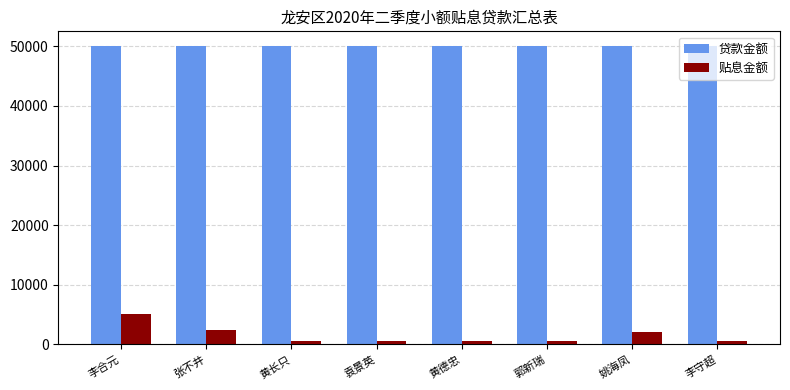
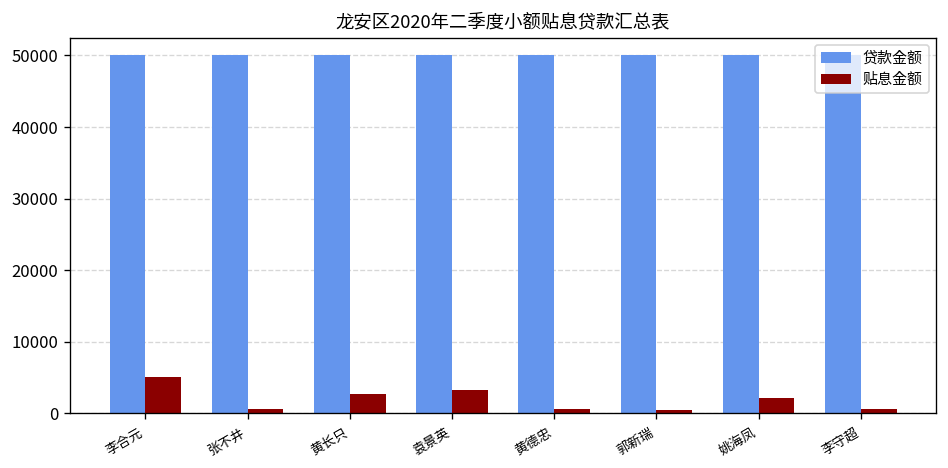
贴息金额, 张不井: 2000 -> 1000
贴息金额, 黄长只: 1000 -> 3000
贴息金额, 袁景英: 1000 -> 3000
